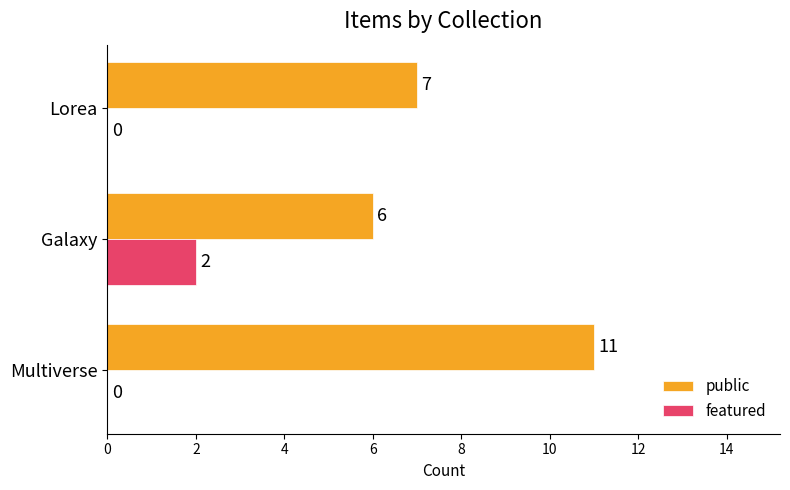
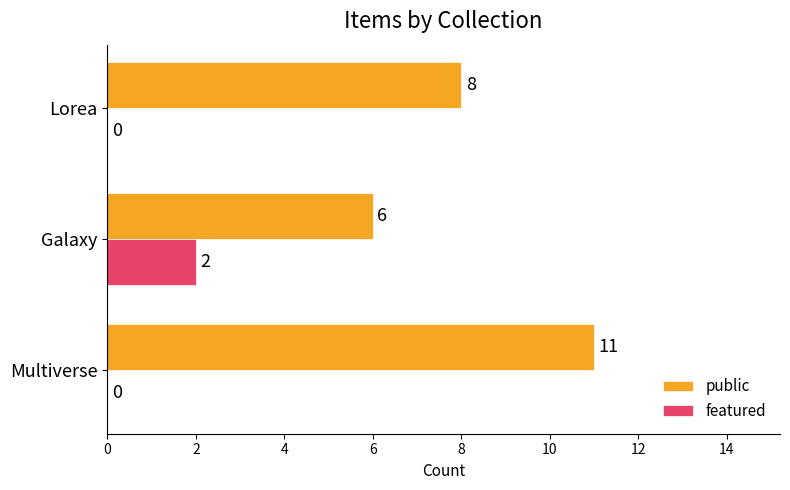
public, Lorea: 7 -> 8
